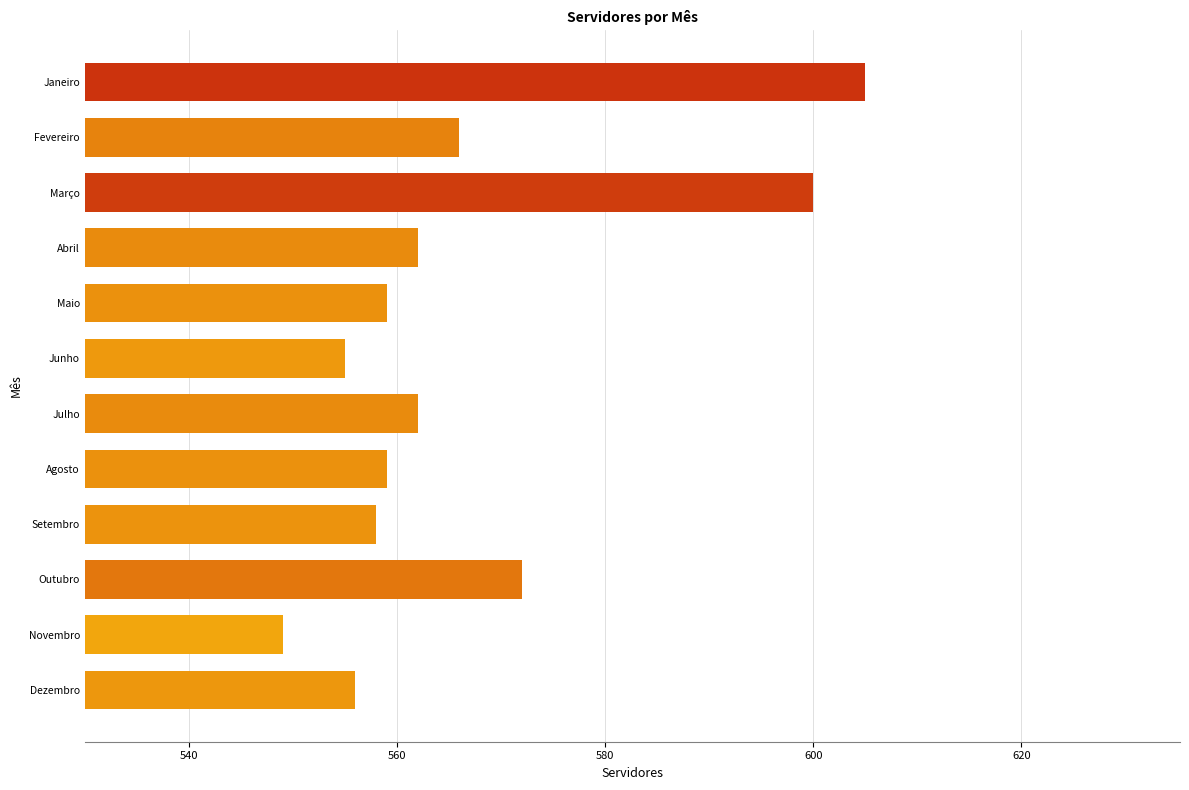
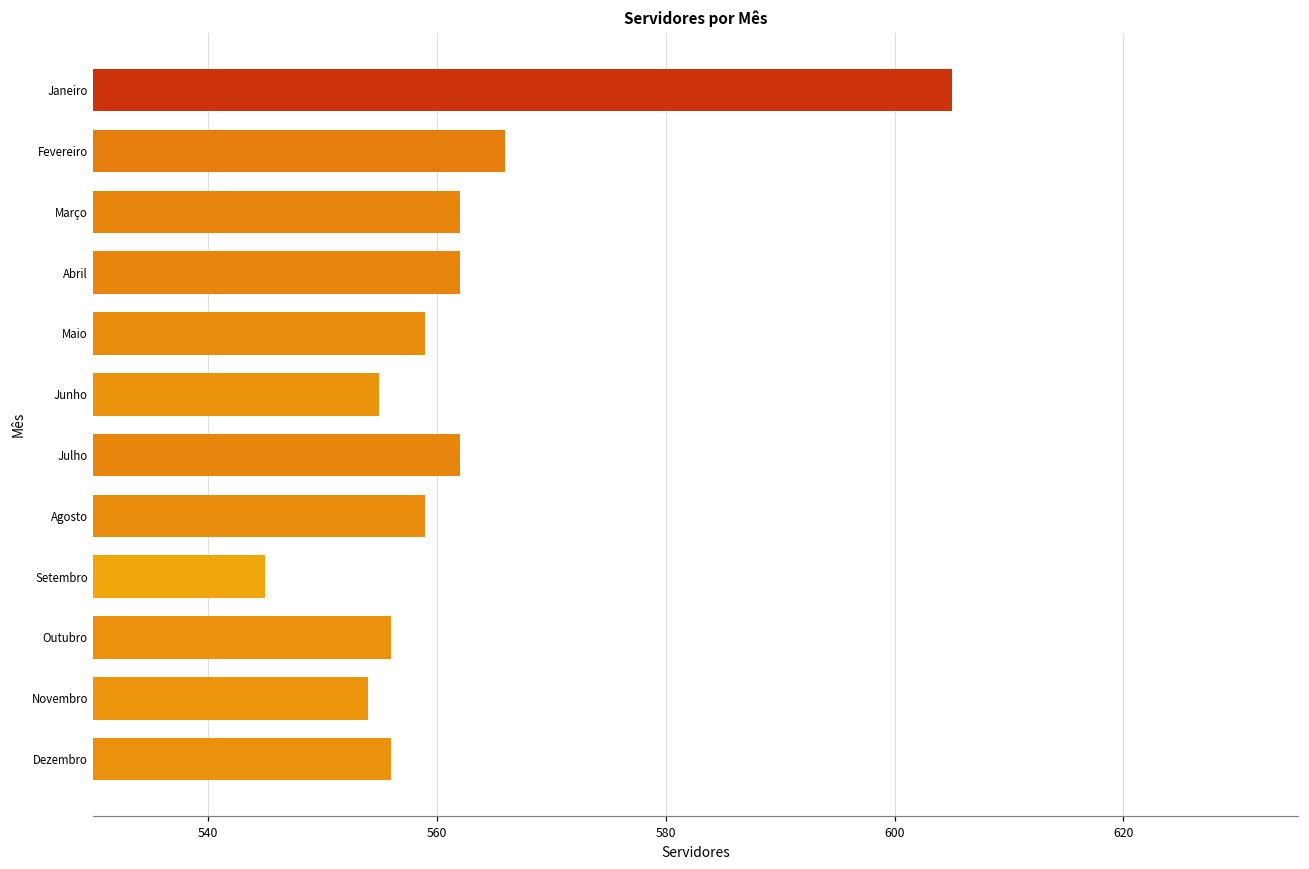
Março: 600 -> 562
Setembro: 558 -> 545
Outubro: 572 -> 556
Novembro: 549 -> 554
